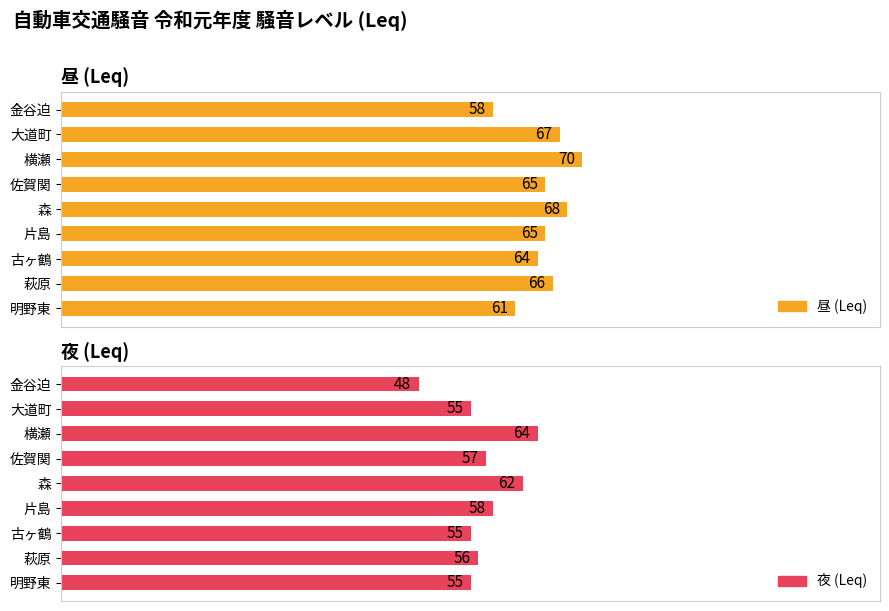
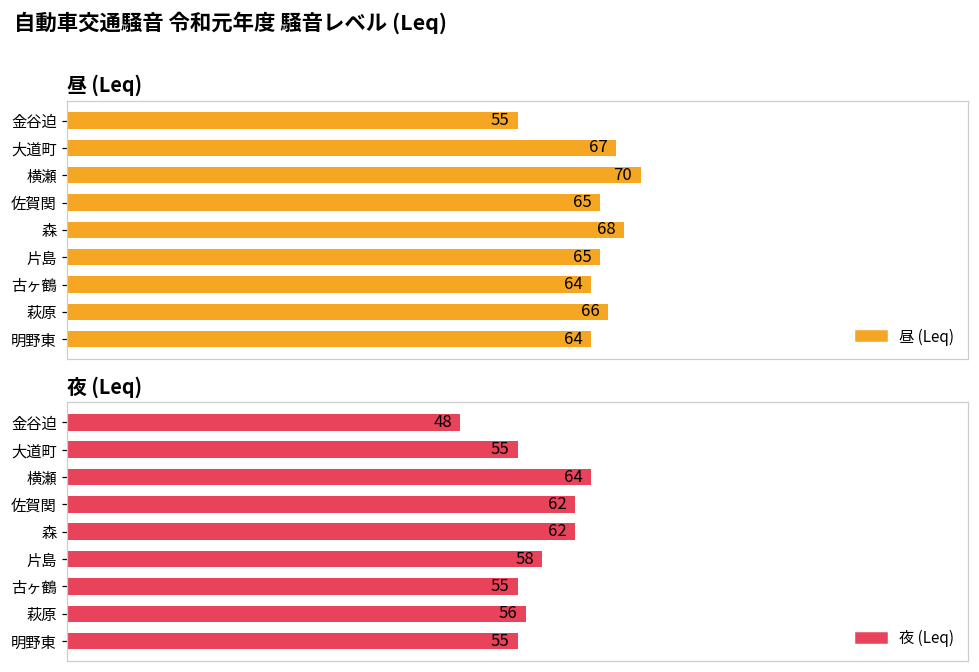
昼 (Leq), 金谷迫: 58 -> 55
昼 (Leq), 明野東: 61 -> 64
夜 (Leq), 佐賀関: 57 -> 62
